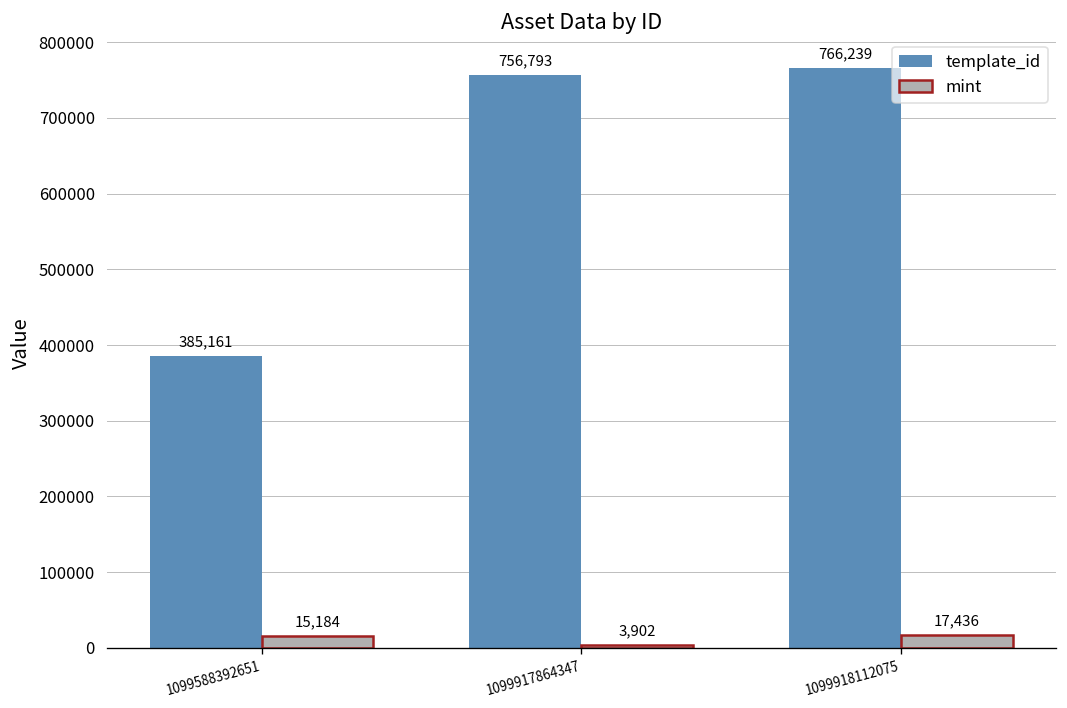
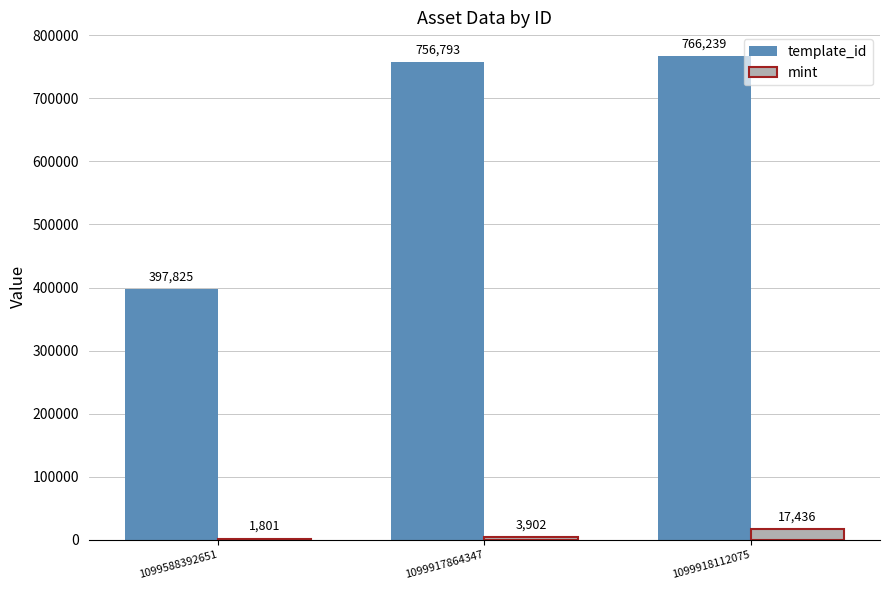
template_id, 1099588392651: 385,161 -> 397,825
mint, 1099588392651: 15,184 -> 1,801
